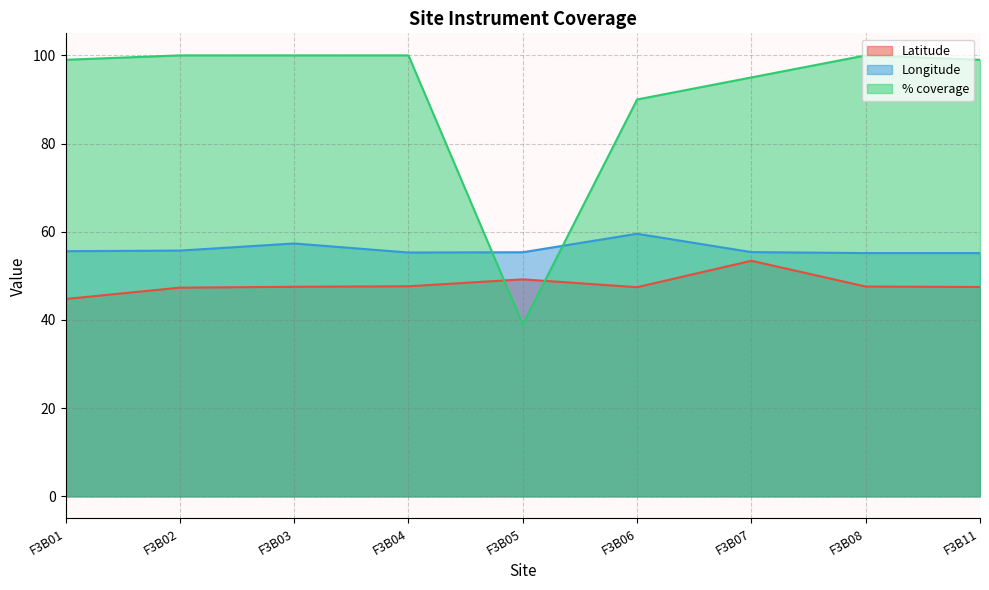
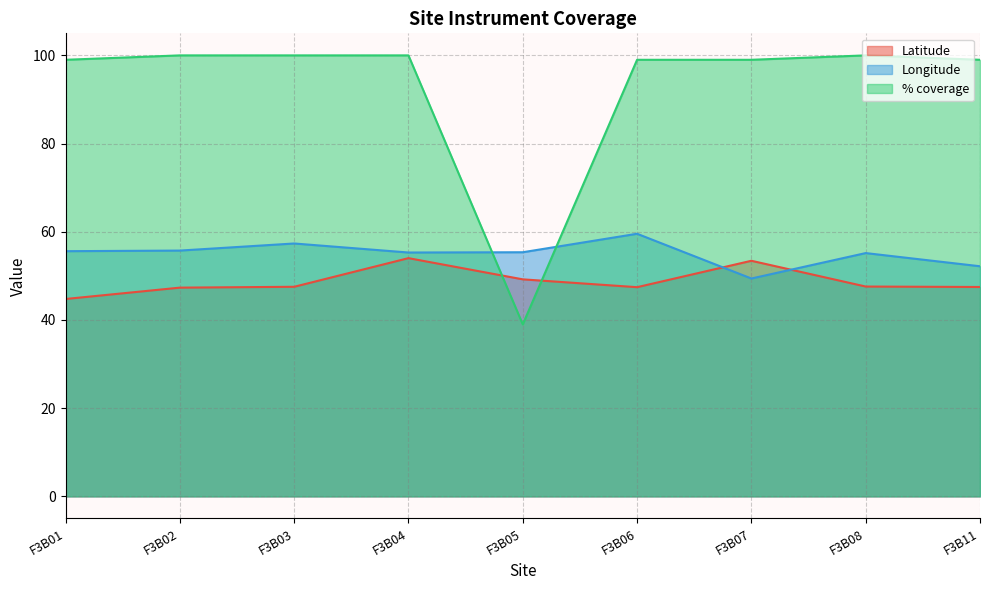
Latitude, F3B04: 48 -> 54
% coverage, F3B06: 90 -> 99
Longitude, F3B07: 55 -> 49
% coverage, F3B07: 95 -> 99
Longitude, F3B11: 55 -> 52
